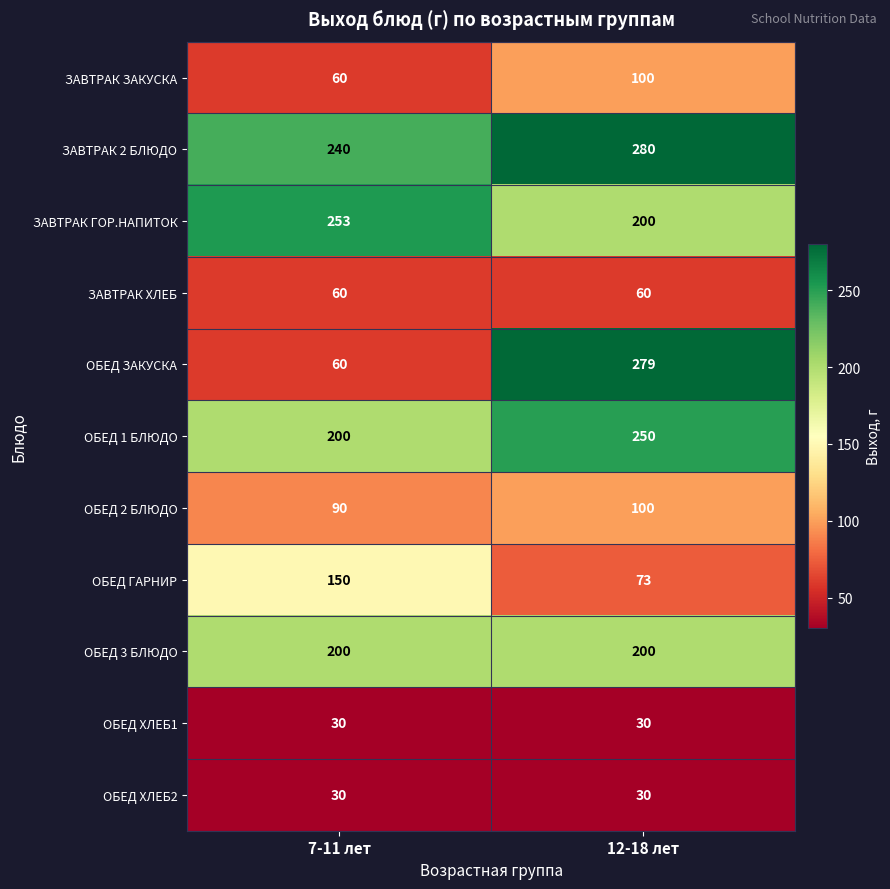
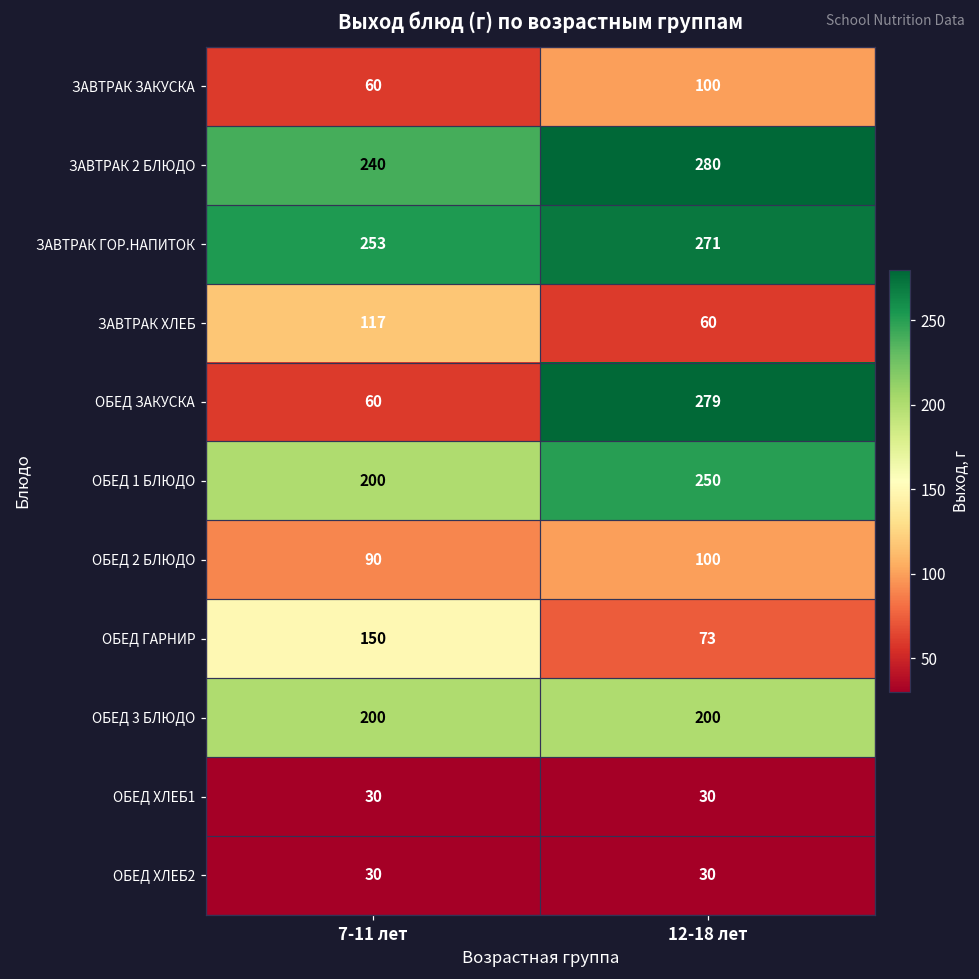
ЗАВТРАК ГОР.НАПИТОК, 12-18 лет: 200 -> 271
ЗАВТРАК ХЛЕБ, 7-11 лет: 60 -> 117
